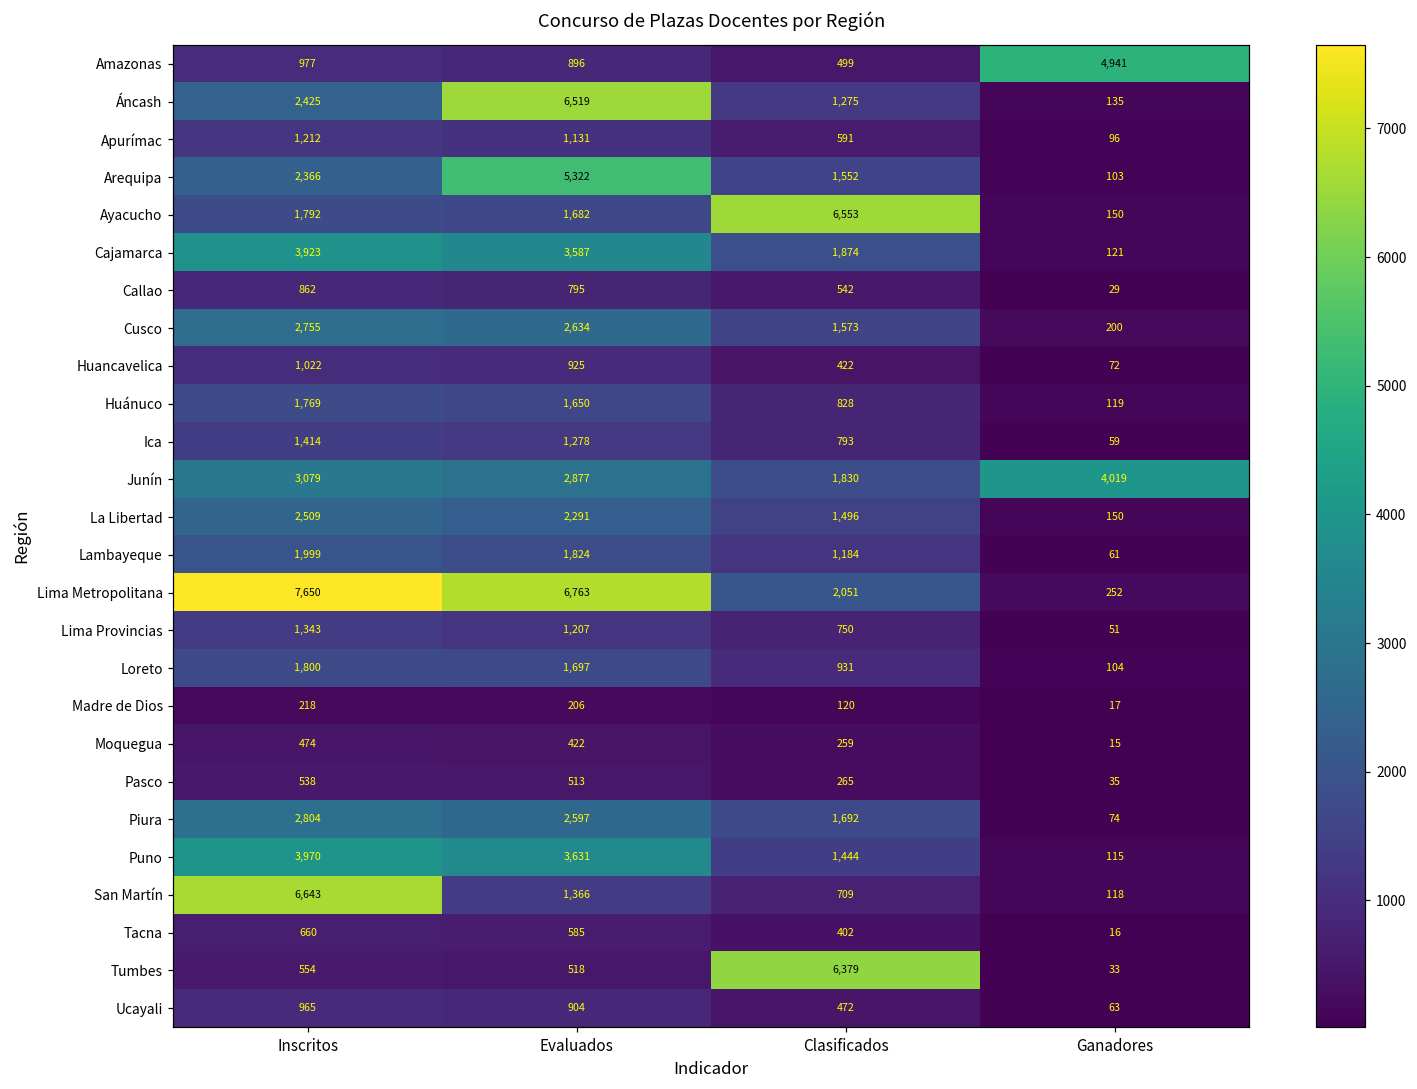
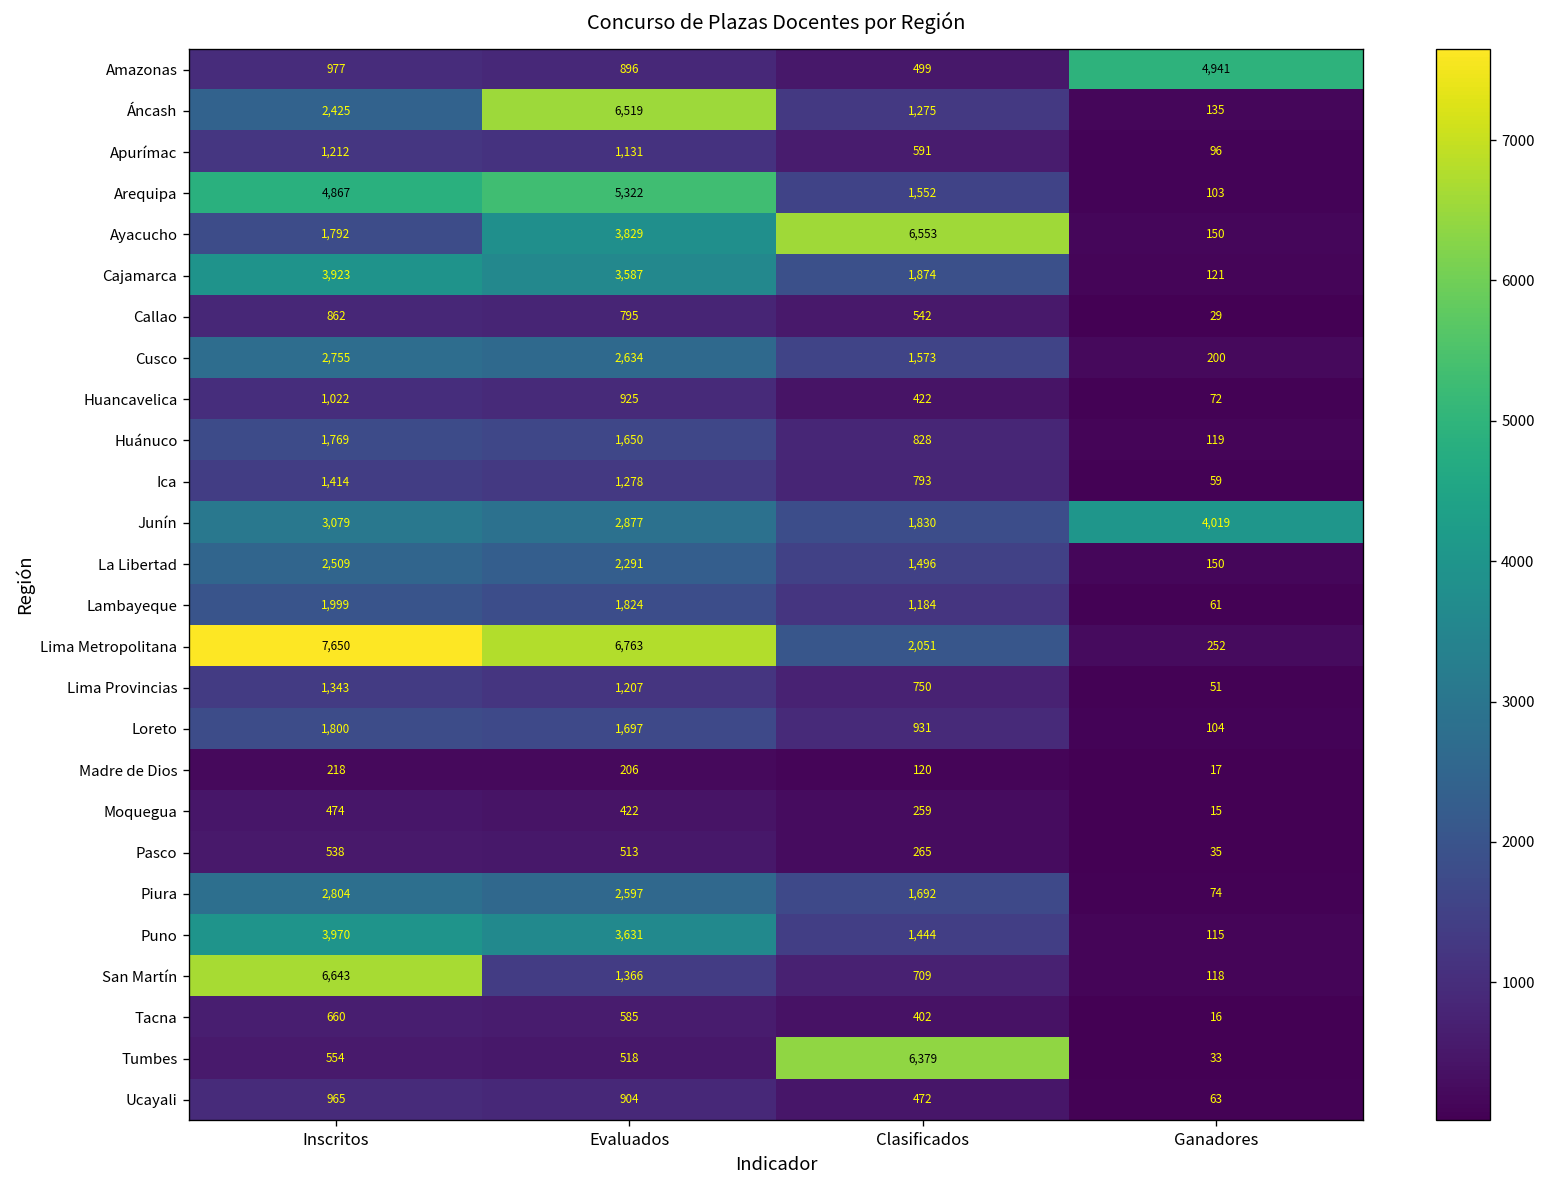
Arequipa, Inscritos: 2,366 -> 4,867
Ayacucho, Evaluados: 1,682 -> 3,829
